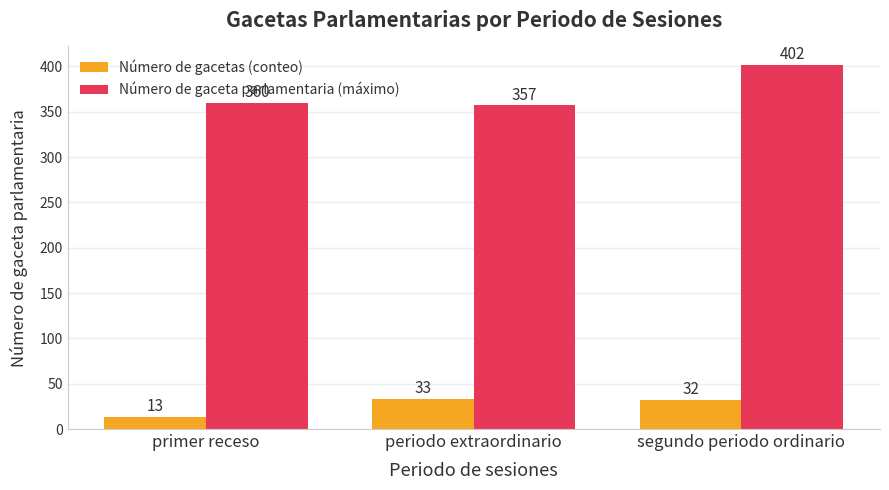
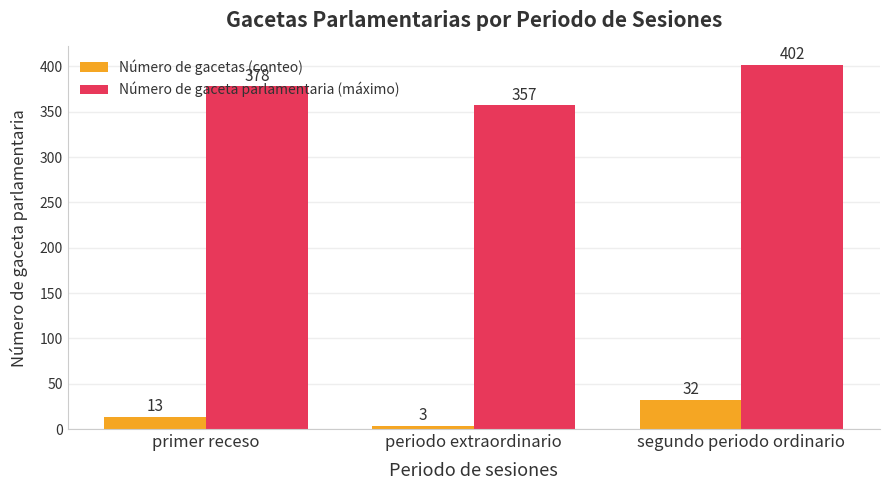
Número de gaceta parlamentaria (máximo), primer receso: 360 -> 378
Número de gacetas (conteo), periodo extraordinario: 33 -> 3
